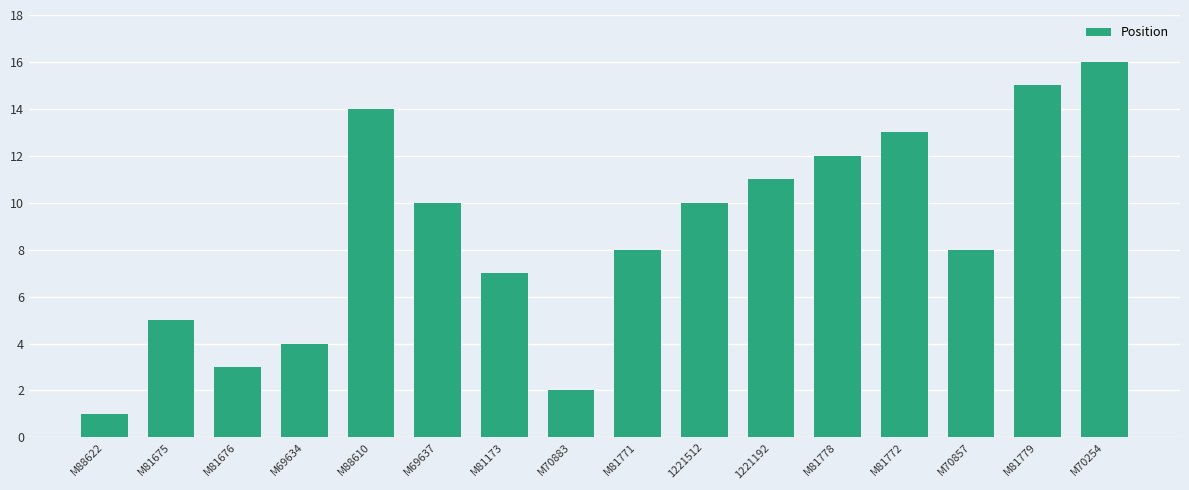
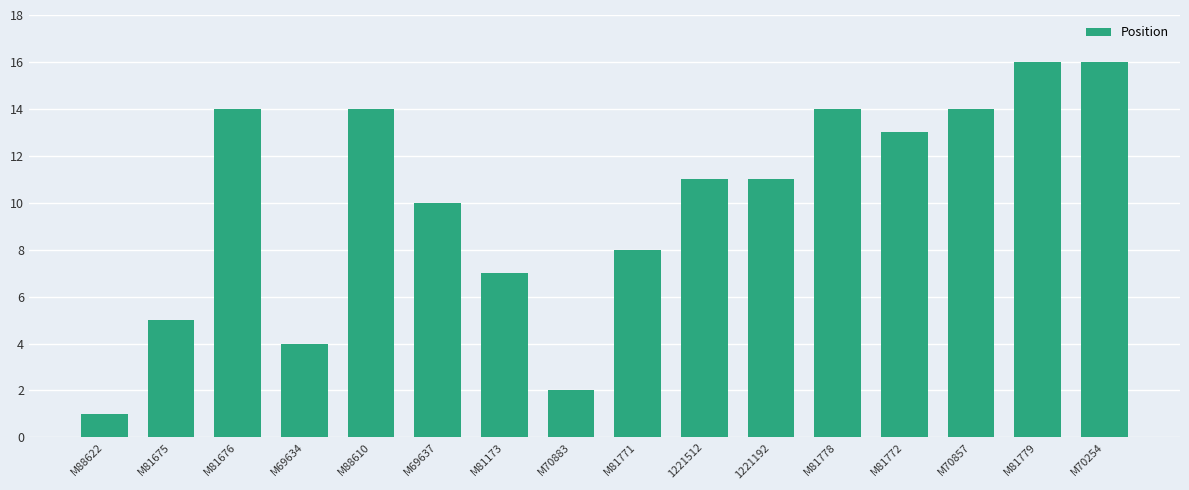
M81676: 3 -> 14
1221512: 10 -> 11
M81778: 12 -> 14
M70857: 8 -> 14
M81779: 15 -> 16
